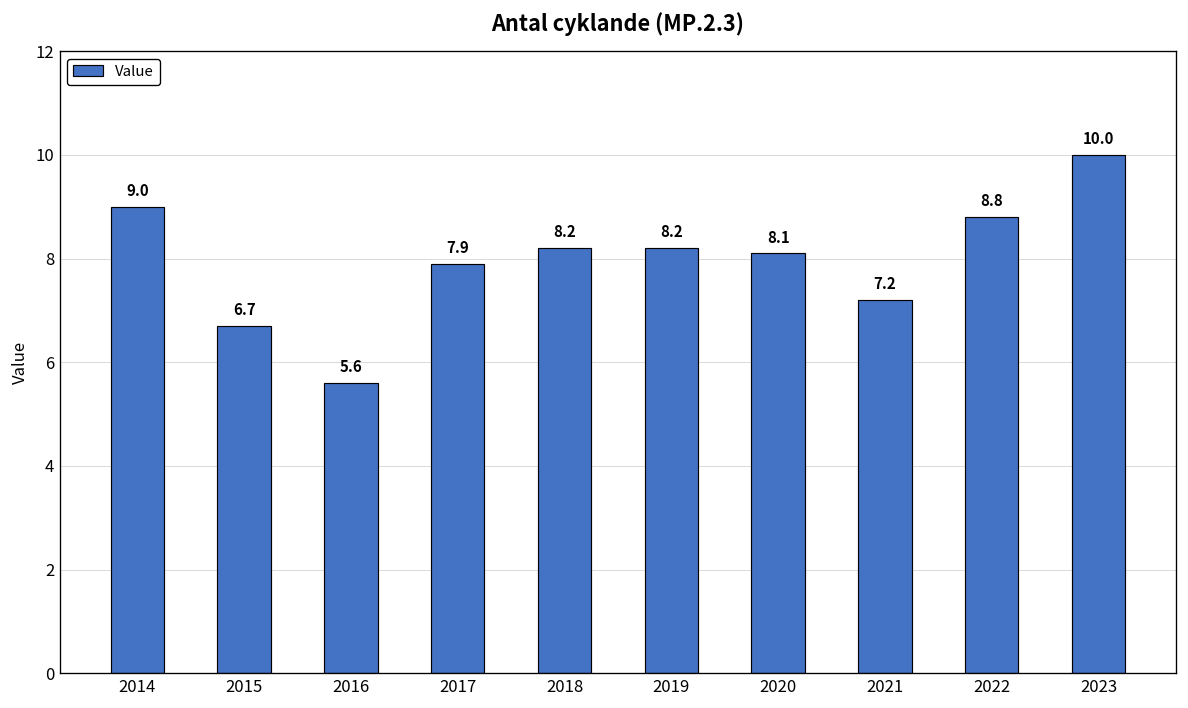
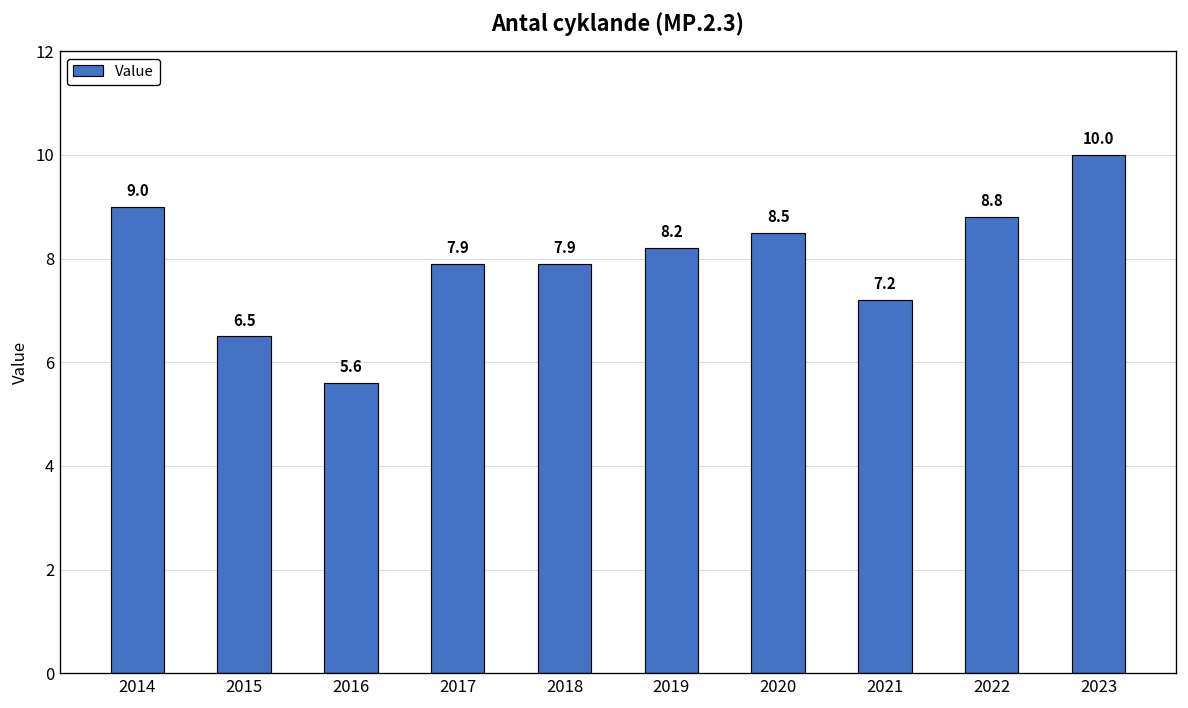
2015: 6.7 -> 6.5
2018: 8.2 -> 7.9
2020: 8.1 -> 8.5
